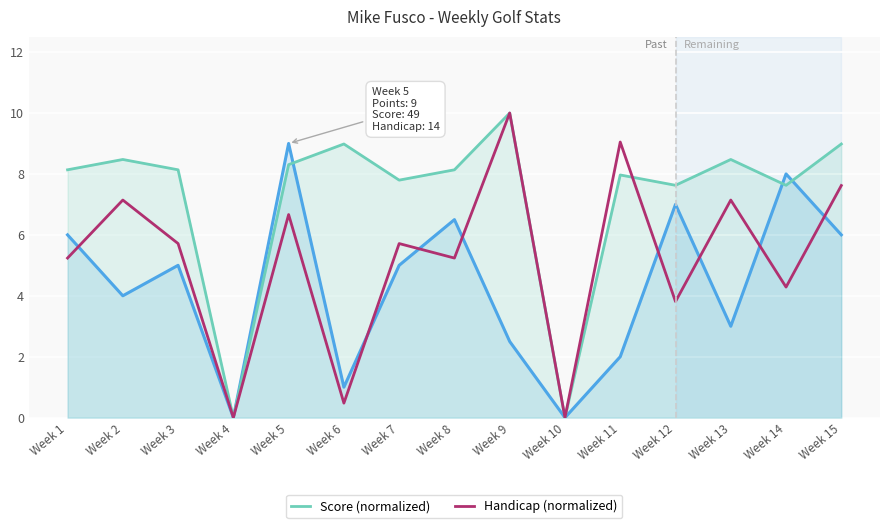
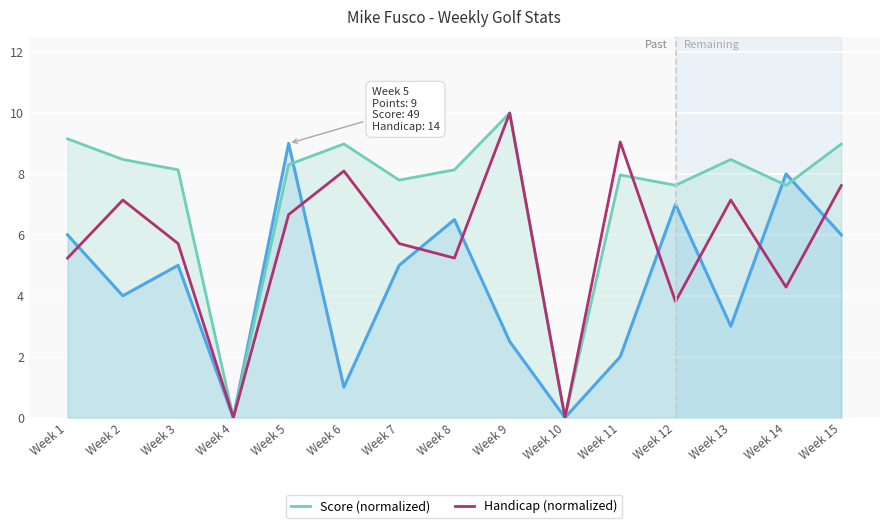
Score (normalized), Week 1: 8.1 -> 9.2
Handicap (normalized), Week 6: 0.5 -> 8.1
